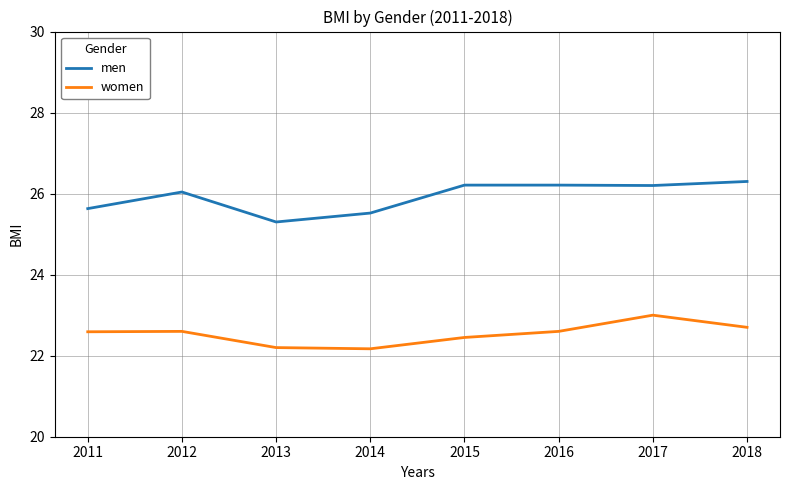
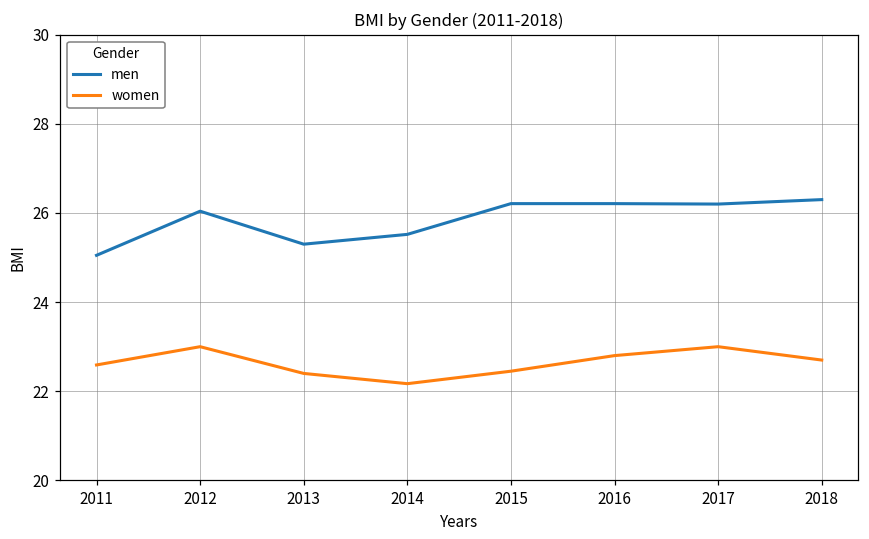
men, 2011: 25.6 -> 25.1
women, 2012: 22.6 -> 23.0
women, 2013: 22.2 -> 22.4
women, 2016: 22.6 -> 22.8
